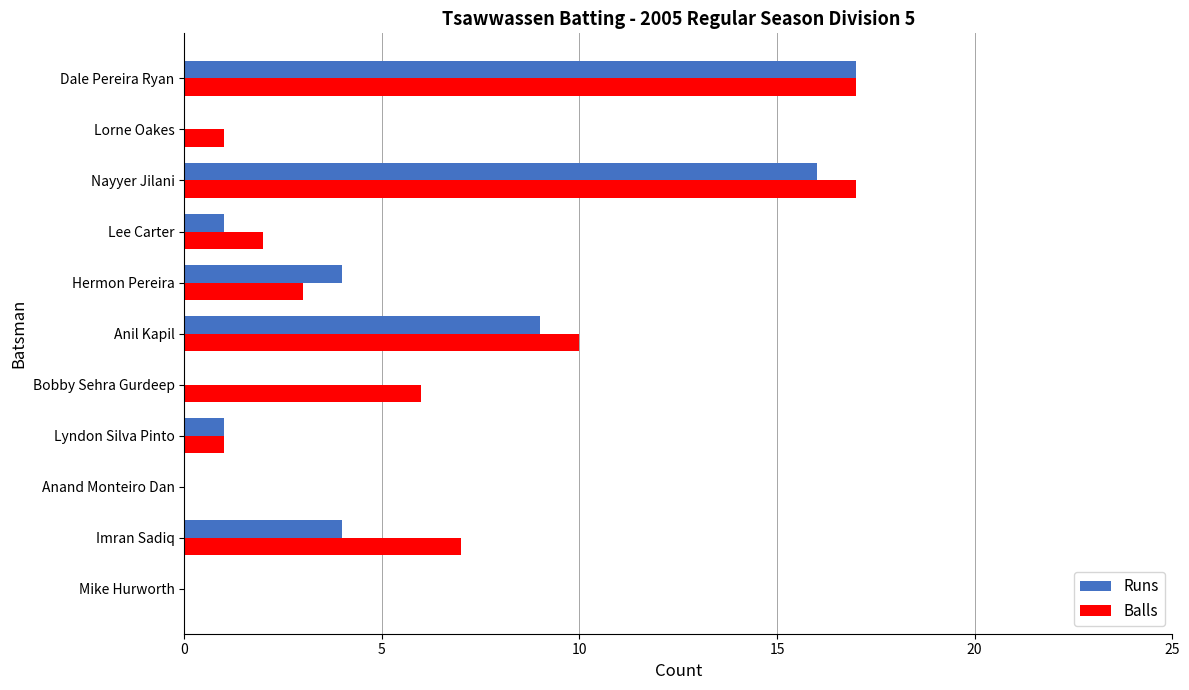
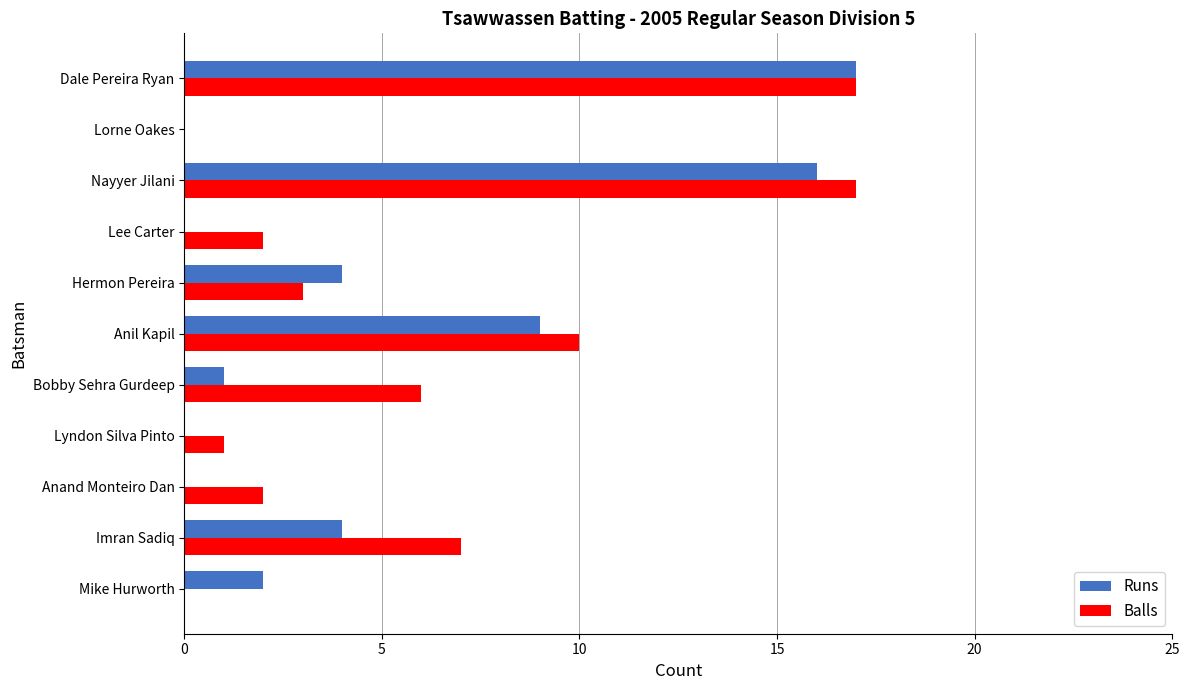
Balls, Lorne Oakes: 1 -> 0
Runs, Lee Carter: 1 -> 0
Runs, Bobby Sehra Gurdeep: 0 -> 1
Runs, Lyndon Silva Pinto: 1 -> 0
Balls, Anand Monteiro Dan: 0 -> 2
Runs, Mike Hurworth: 0 -> 2
